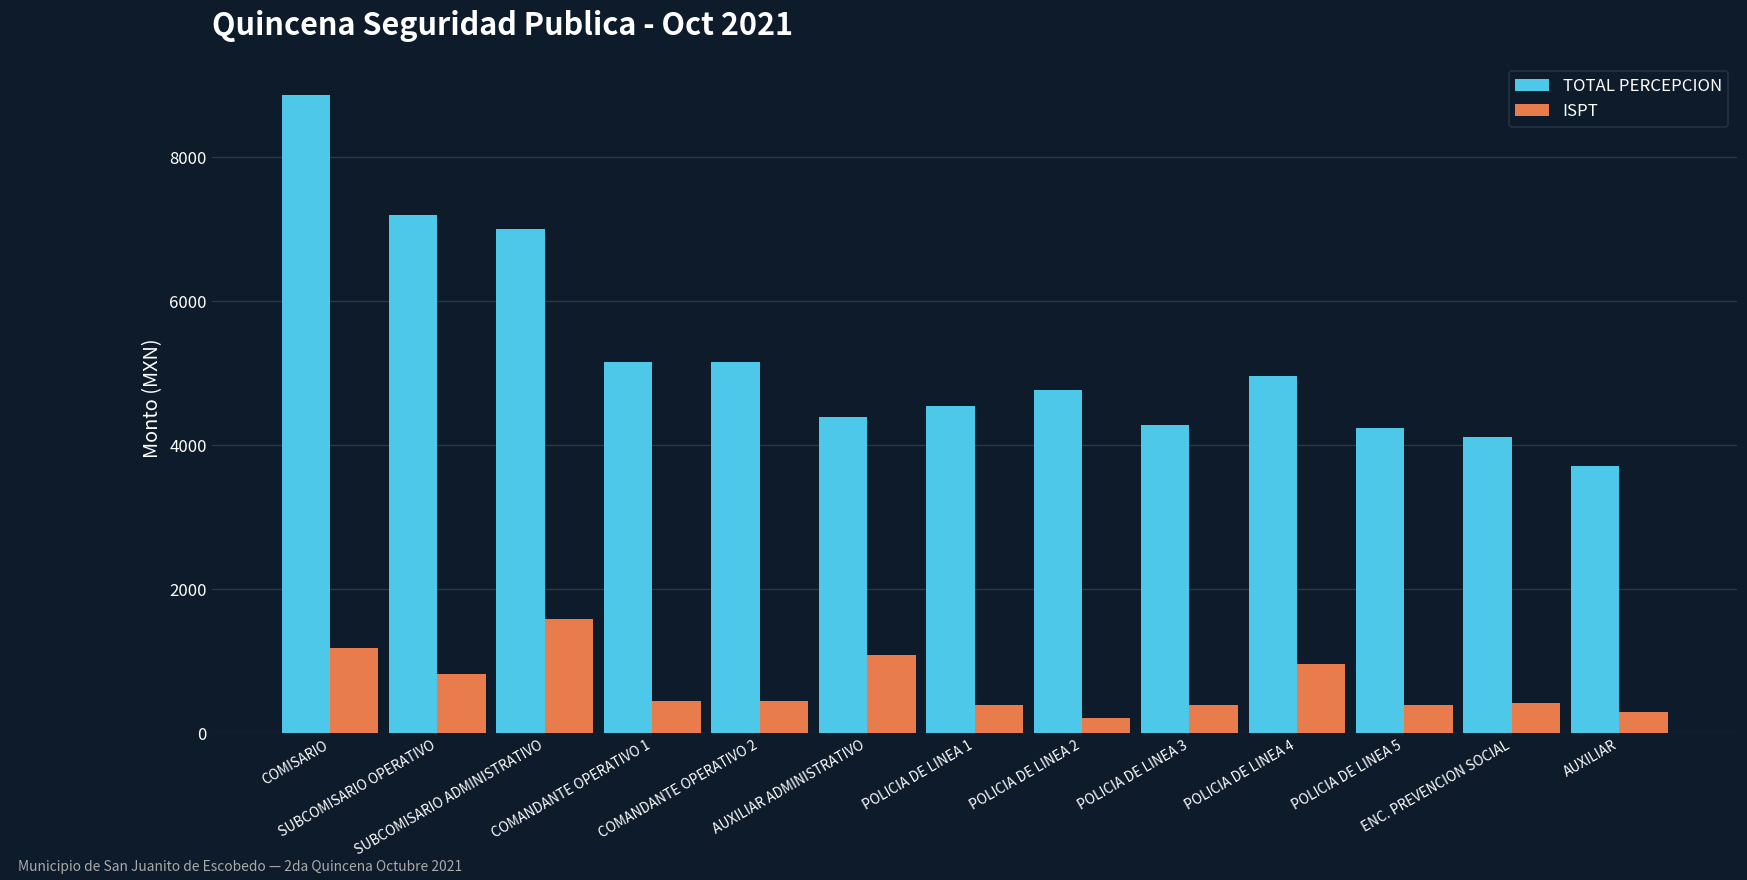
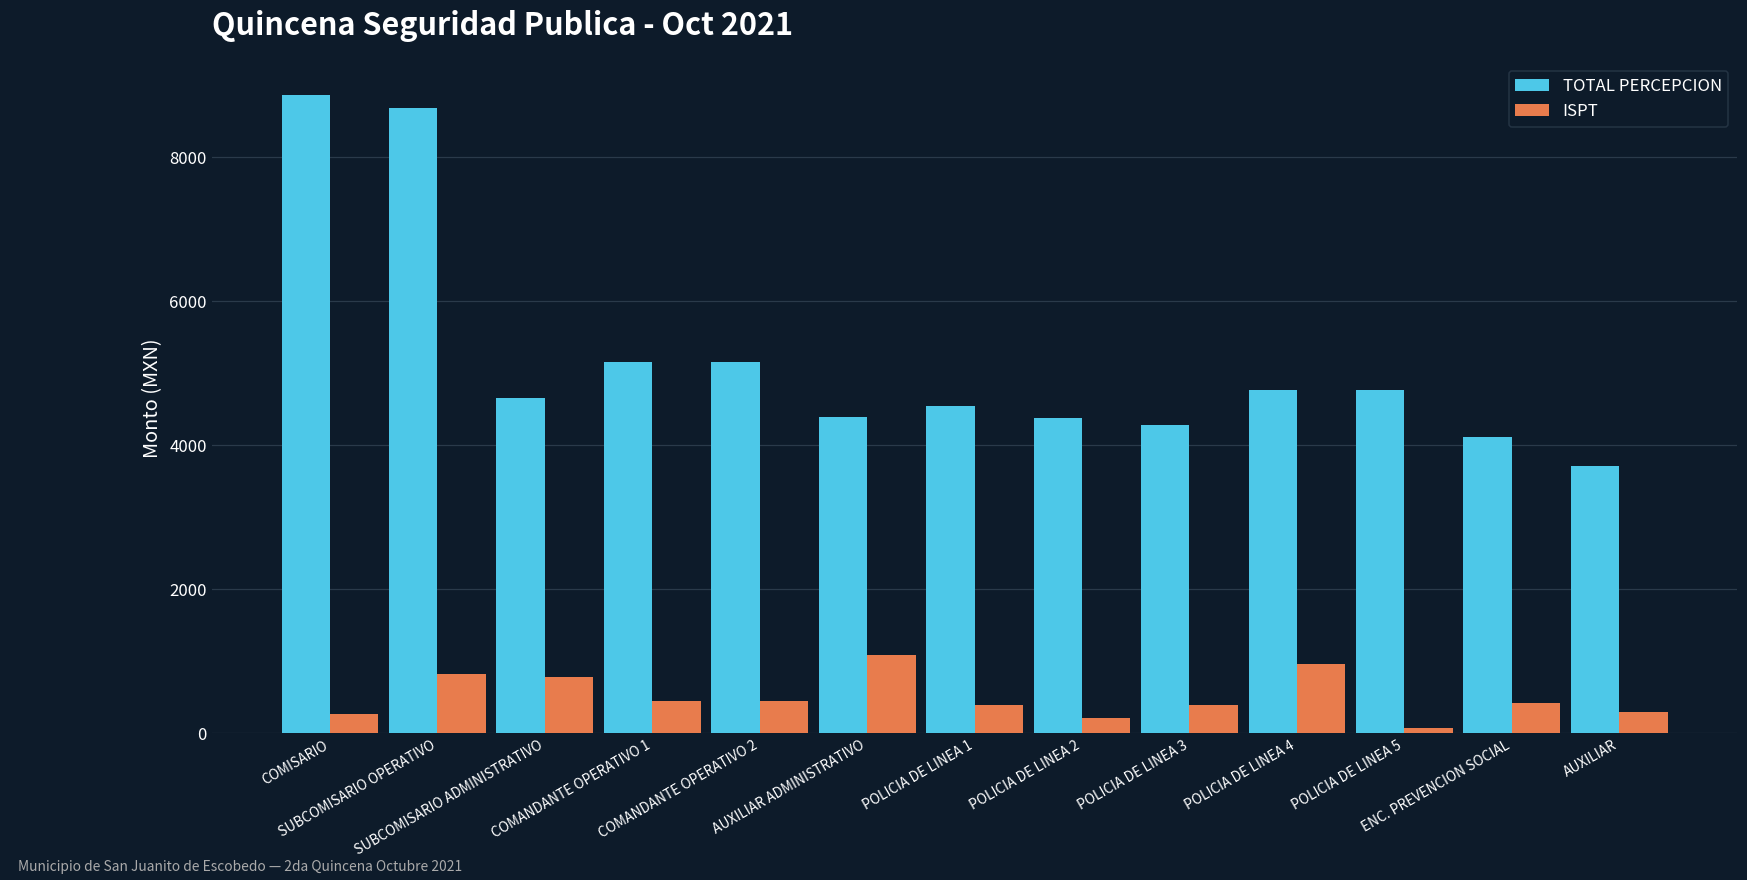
ISPT, COMISARIO: 1200 -> 300
TOTAL PERCEPCION, SUBCOMISARIO OPERATIVO: 7200 -> 8700
TOTAL PERCEPCION, SUBCOMISARIO ADMINISTRATIVO: 7000 -> 4700
ISPT, SUBCOMISARIO ADMINISTRATIVO: 1600 -> 800
TOTAL PERCEPCION, POLICIA DE LINEA 2: 4800 -> 4400
TOTAL PERCEPCION, POLICIA DE LINEA 4: 5000 -> 4800
TOTAL PERCEPCION, POLICIA DE LINEA 5: 4200 -> 4800
ISPT, POLICIA DE LINEA 5: 400 -> 100
